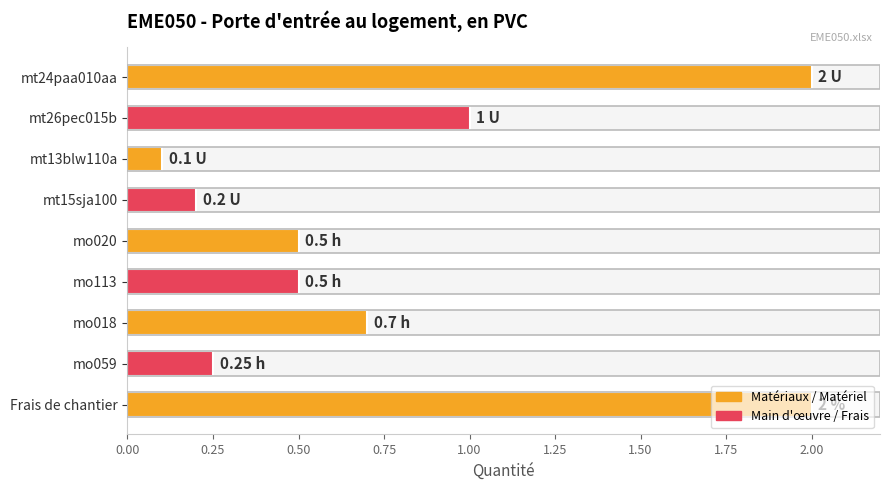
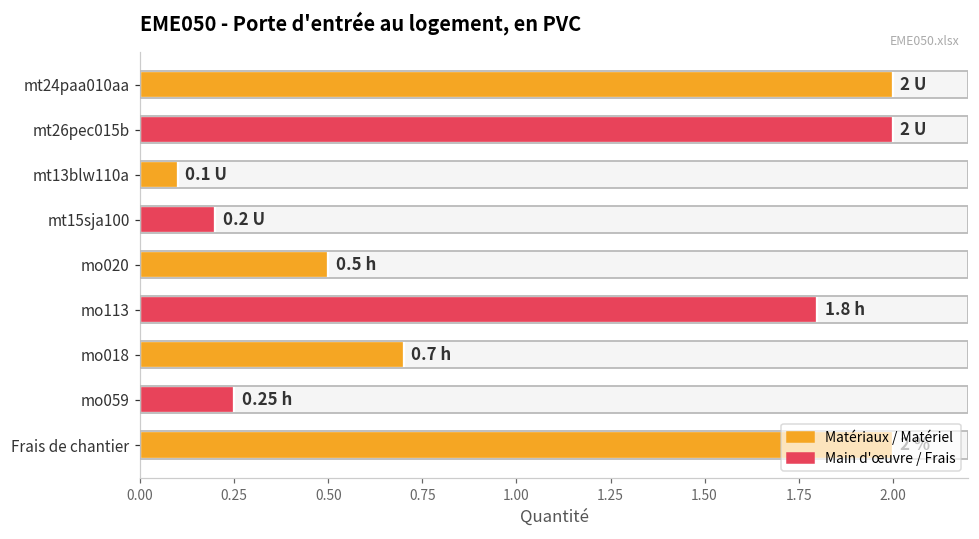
mt26pec015b: 1 -> 2
mo113: 0.5 -> 1.8
